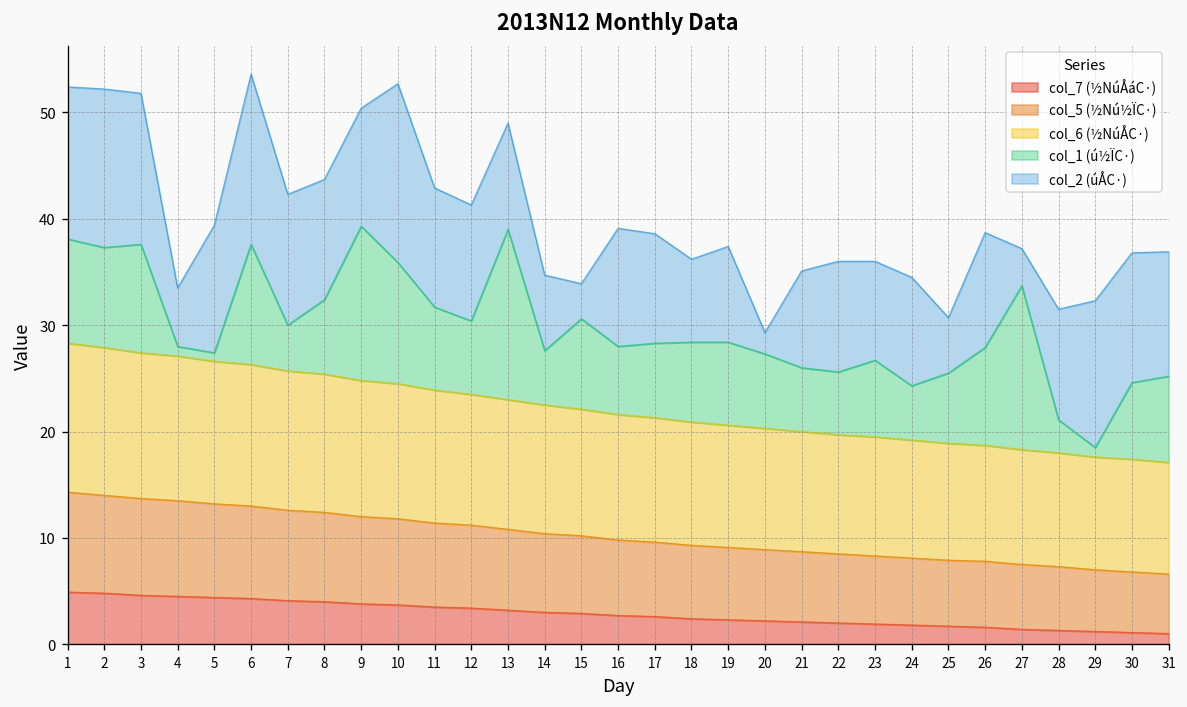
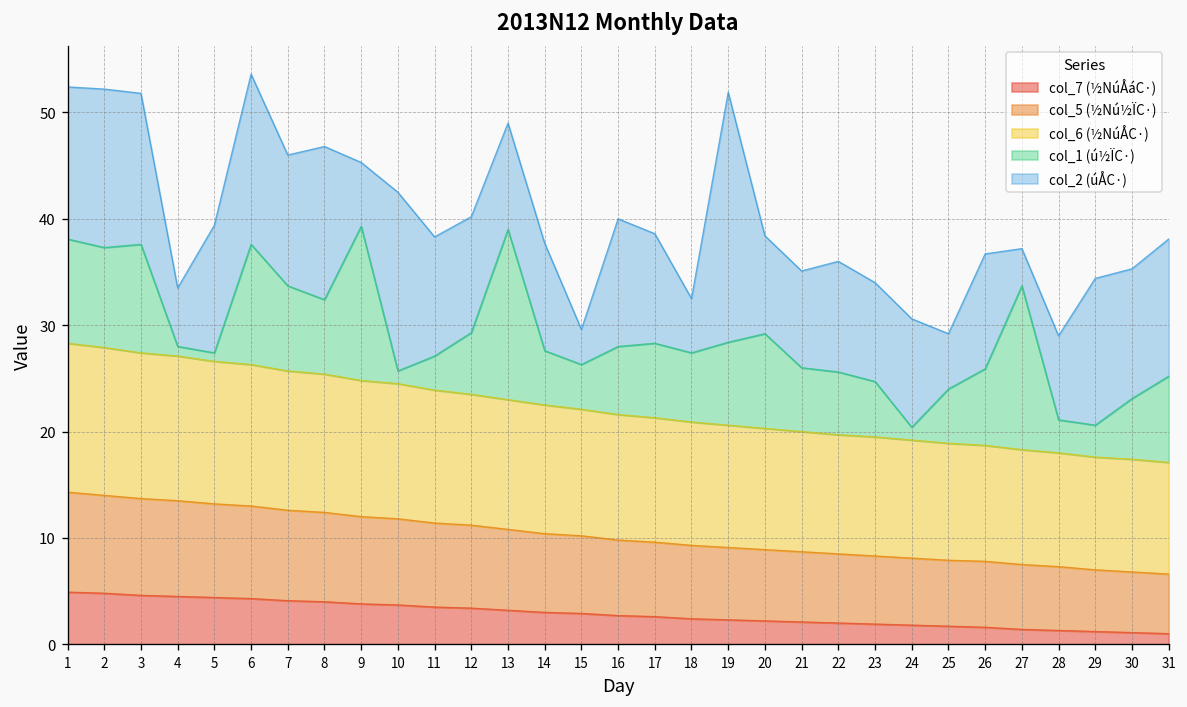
col_1 (ú½ÏC·), 7: 4 -> 8
col_2 (úÅC·), 8: 11 -> 14
col_2 (úÅC·), 9: 11 -> 6
col_1 (ú½ÏC·), 10: 11 -> 1
col_1 (ú½ÏC·), 11: 8 -> 3
col_1 (ú½ÏC·), 12: 7 -> 6
col_2 (úÅC·), 14: 7 -> 10
col_1 (ú½ÏC·), 15: 9 -> 4
col_2 (úÅC·), 16: 11 -> 12
col_1 (ú½ÏC·), 18: 8 -> 7
col_2 (úÅC·), 18: 8 -> 5
col_2 (úÅC·), 19: 9 -> 24
col_1 (ú½ÏC·), 20: 7 -> 9
col_2 (úÅC·), 20: 2 -> 9
col_1 (ú½ÏC·), 23: 7 -> 5
col_1 (ú½ÏC·), 24: 5 -> 1
col_1 (ú½ÏC·), 25: 7 -> 5
col_1 (ú½ÏC·), 26: 9 -> 7
col_2 (úÅC·), 28: 10 -> 8
col_1 (ú½ÏC·), 29: 1 -> 3
col_1 (ú½ÏC·), 30: 7 -> 6
col_2 (úÅC·), 31: 12 -> 13
